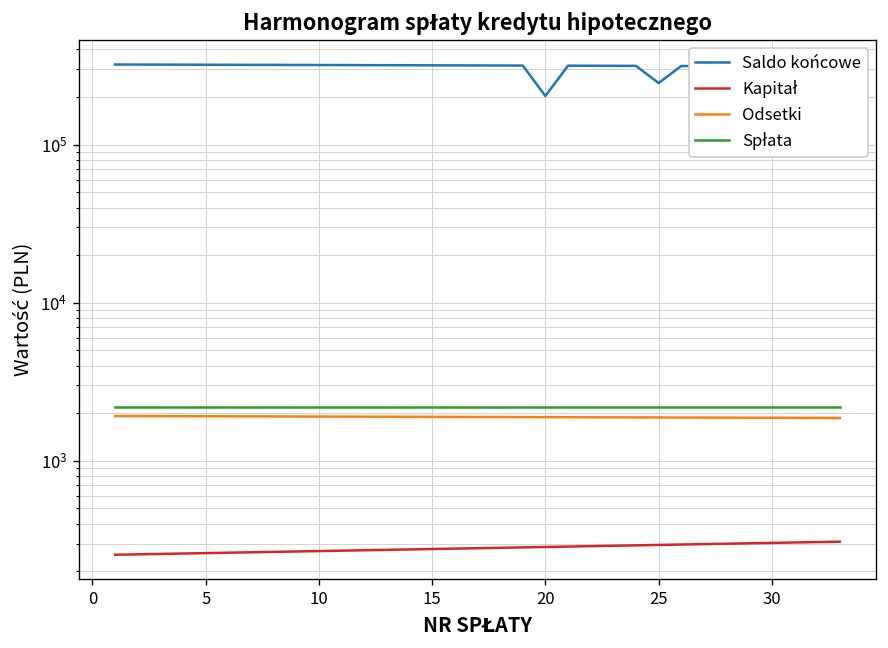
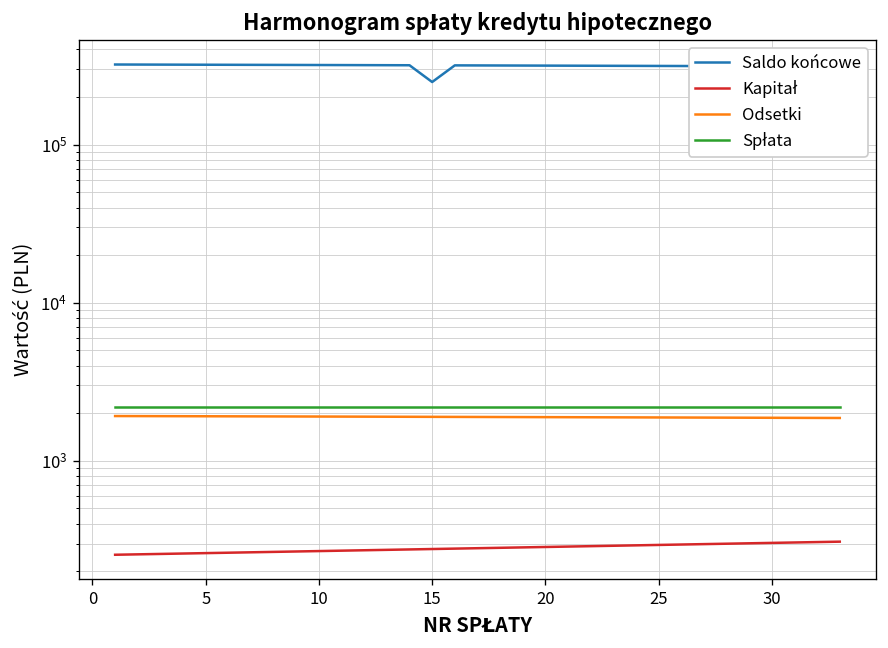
Saldo końcowe, 15: 320000 -> 250000
Saldo końcowe, 20: 200000 -> 320000
Saldo końcowe, 25: 250000 -> 310000
